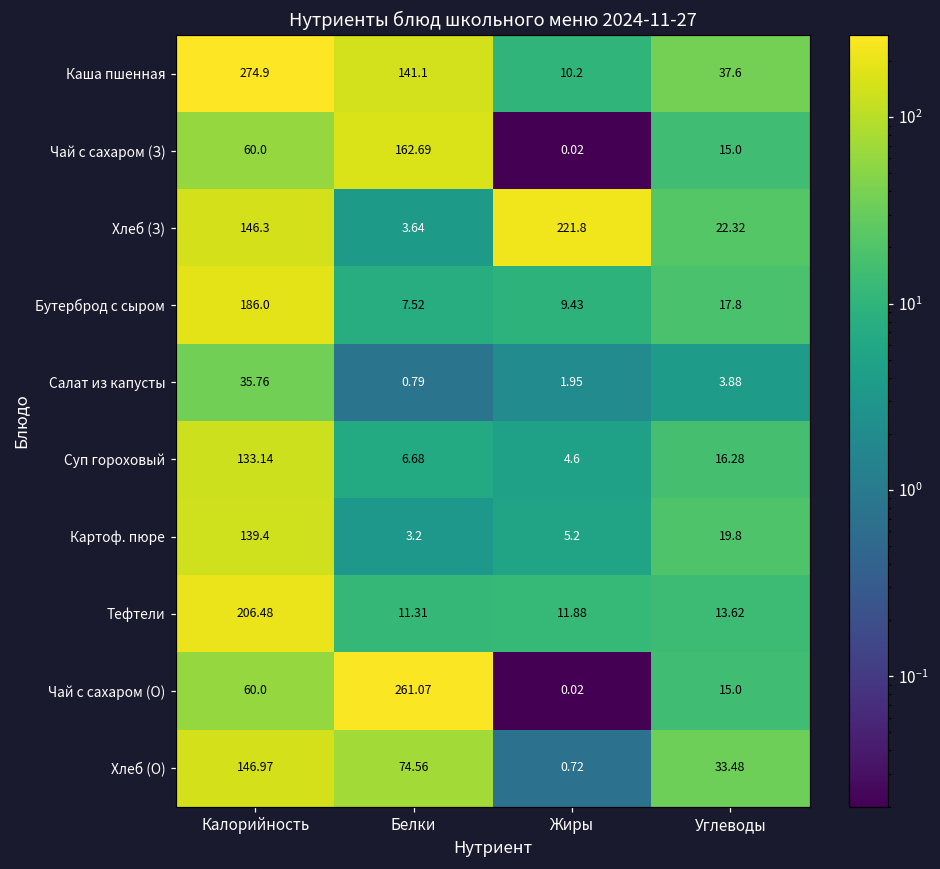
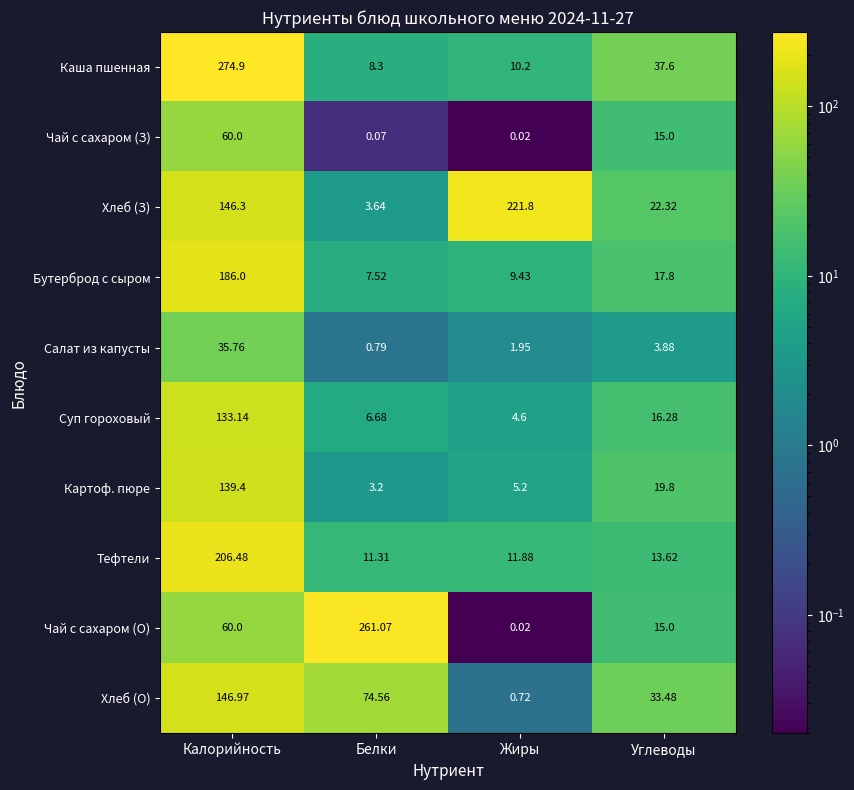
Каша пшенная, Белки: 141.1 -> 8.3
Чай с сахаром (З), Белки: 162.69 -> 0.07
